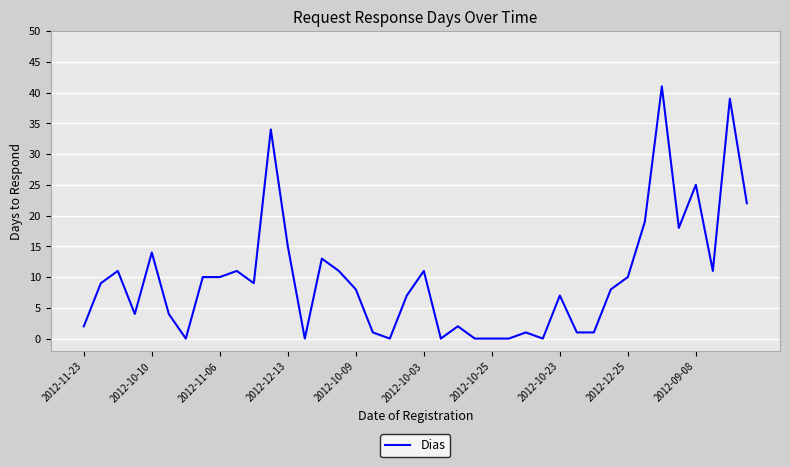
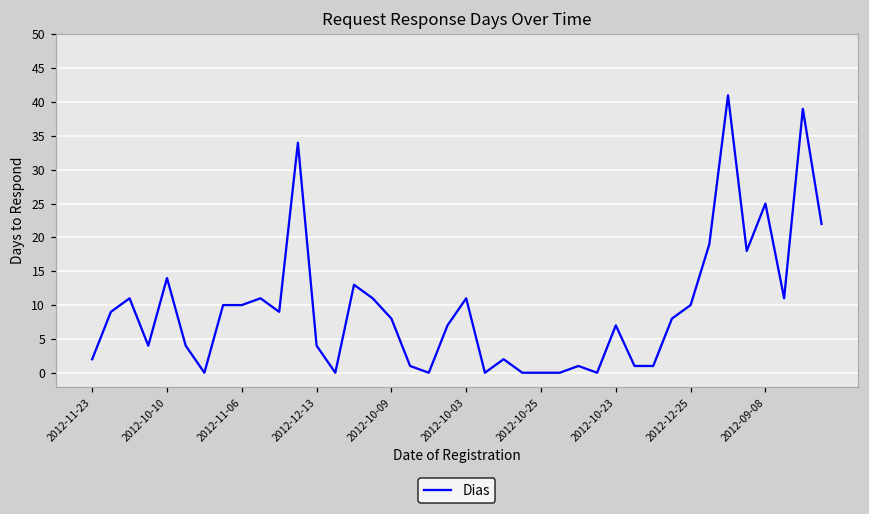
2012-12-13: 15 -> 4
